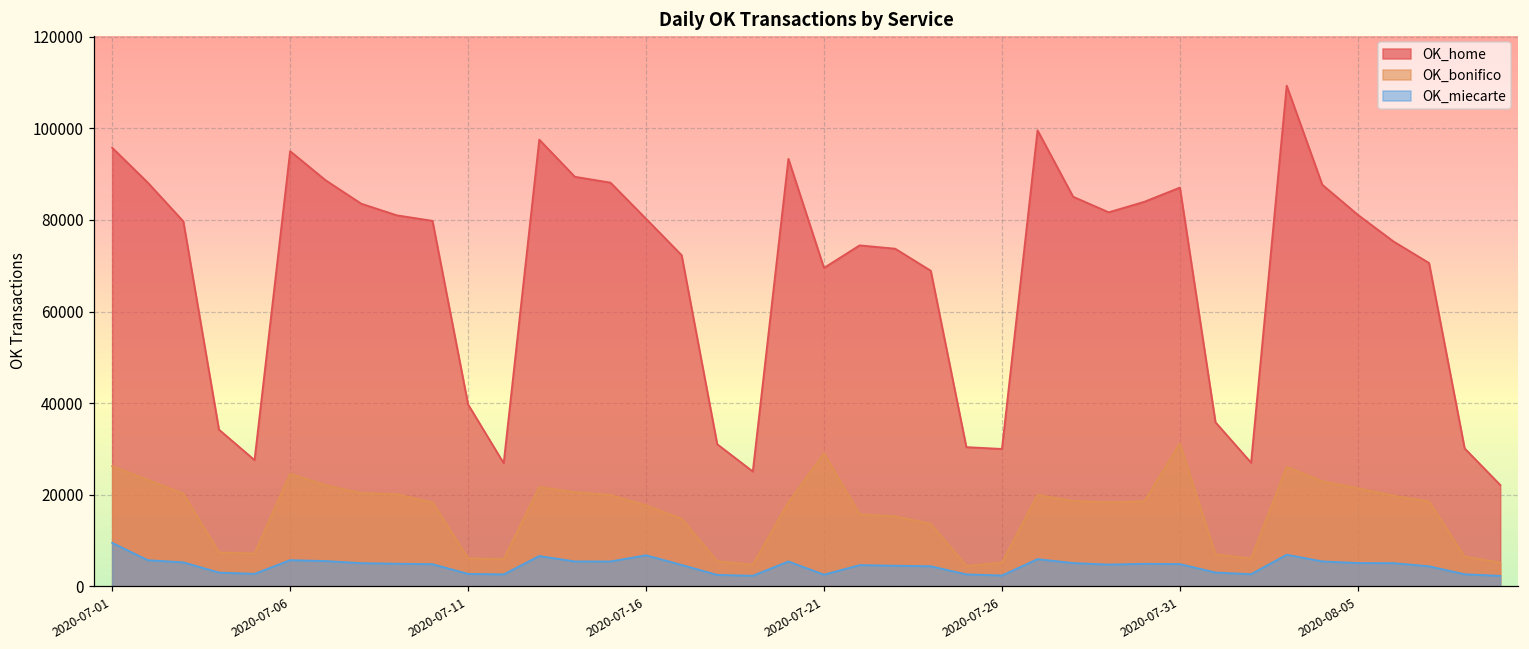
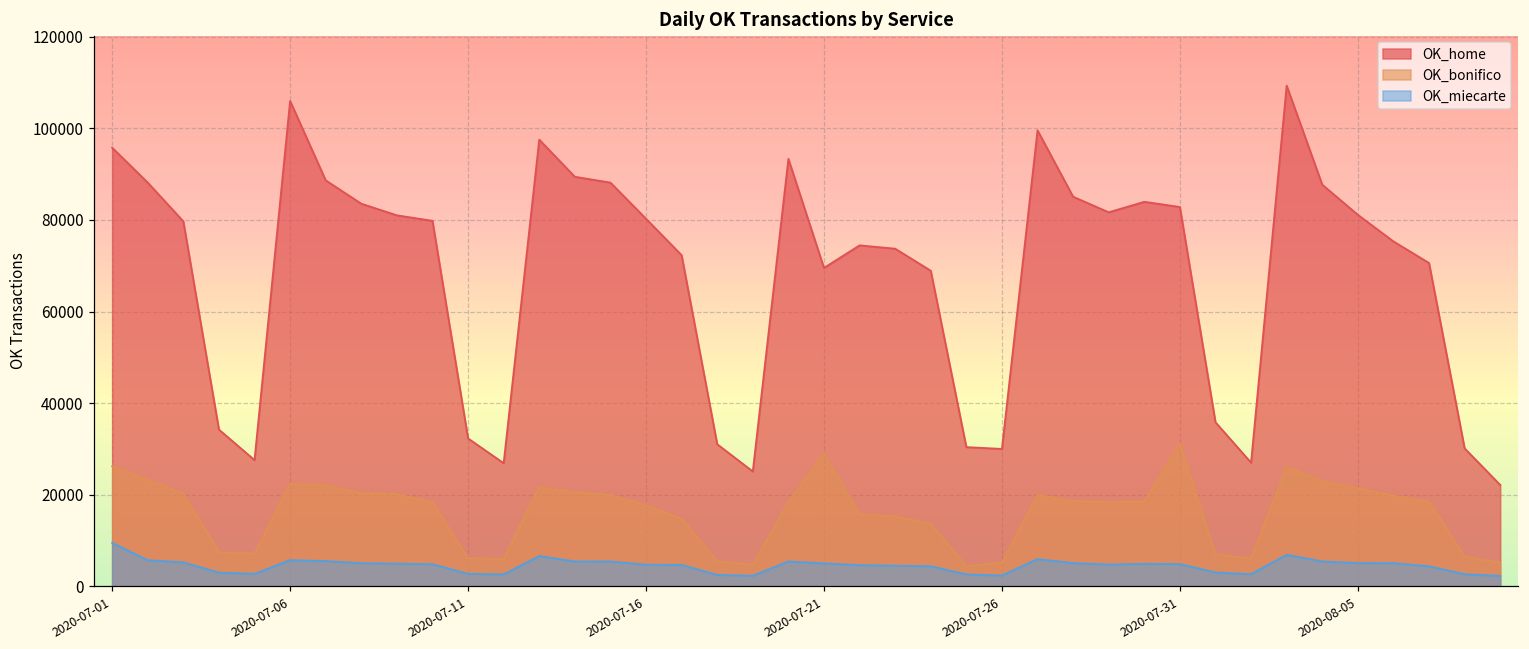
OK_home, 2020-07-06: 95000 -> 106000
OK_bonifico, 2020-07-06: 25000 -> 22000
OK_home, 2020-07-11: 40000 -> 32000
OK_miecarte, 2020-07-16: 7000 -> 5000
OK_miecarte, 2020-07-21: 3000 -> 5000
OK_home, 2020-07-31: 87000 -> 83000
